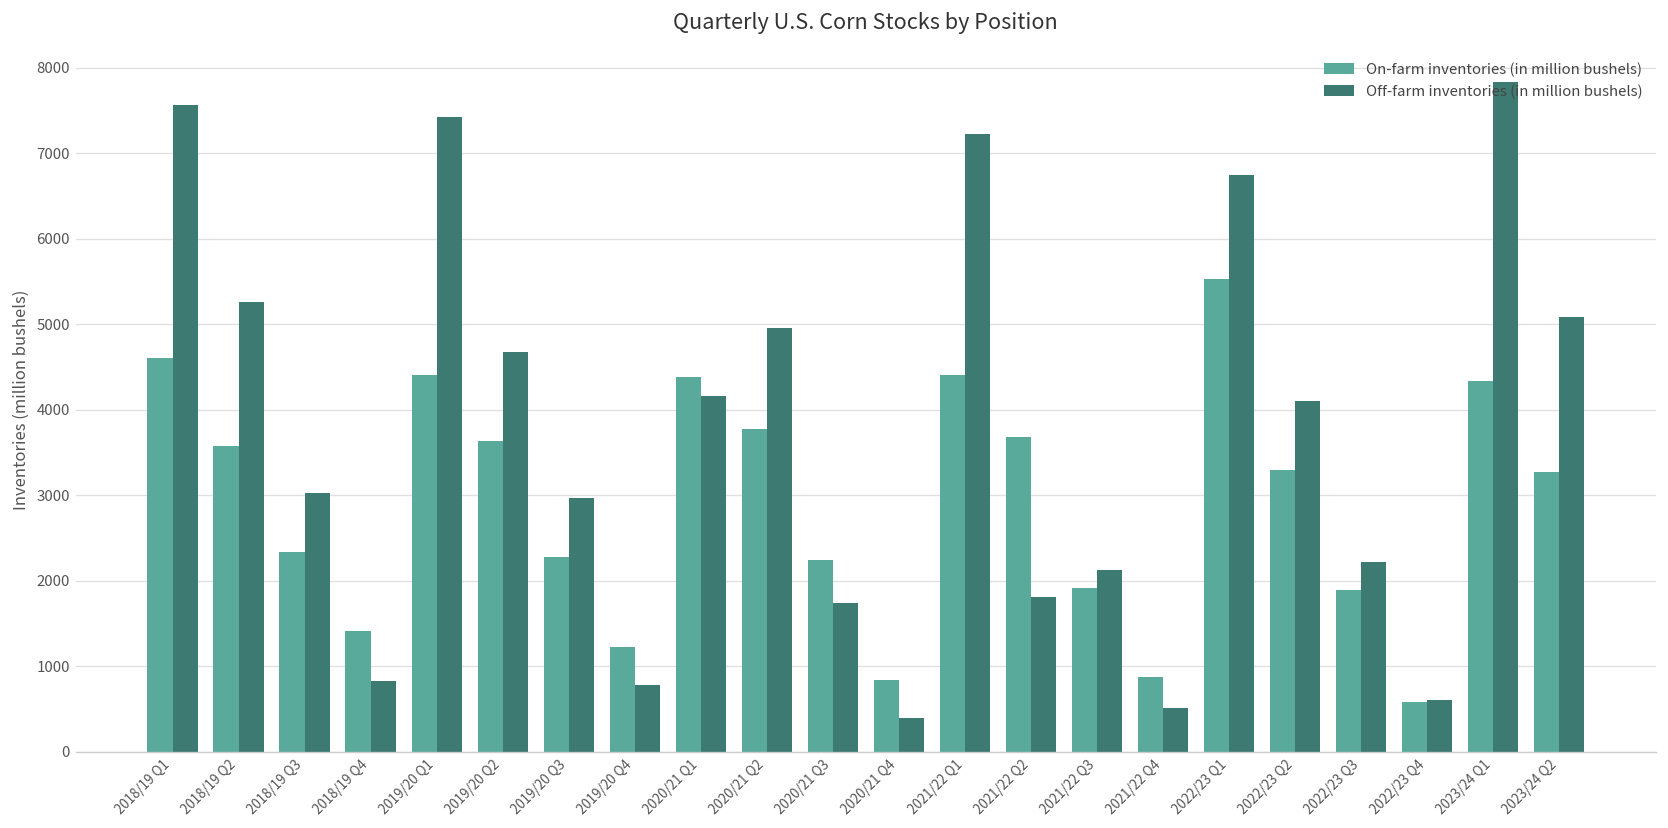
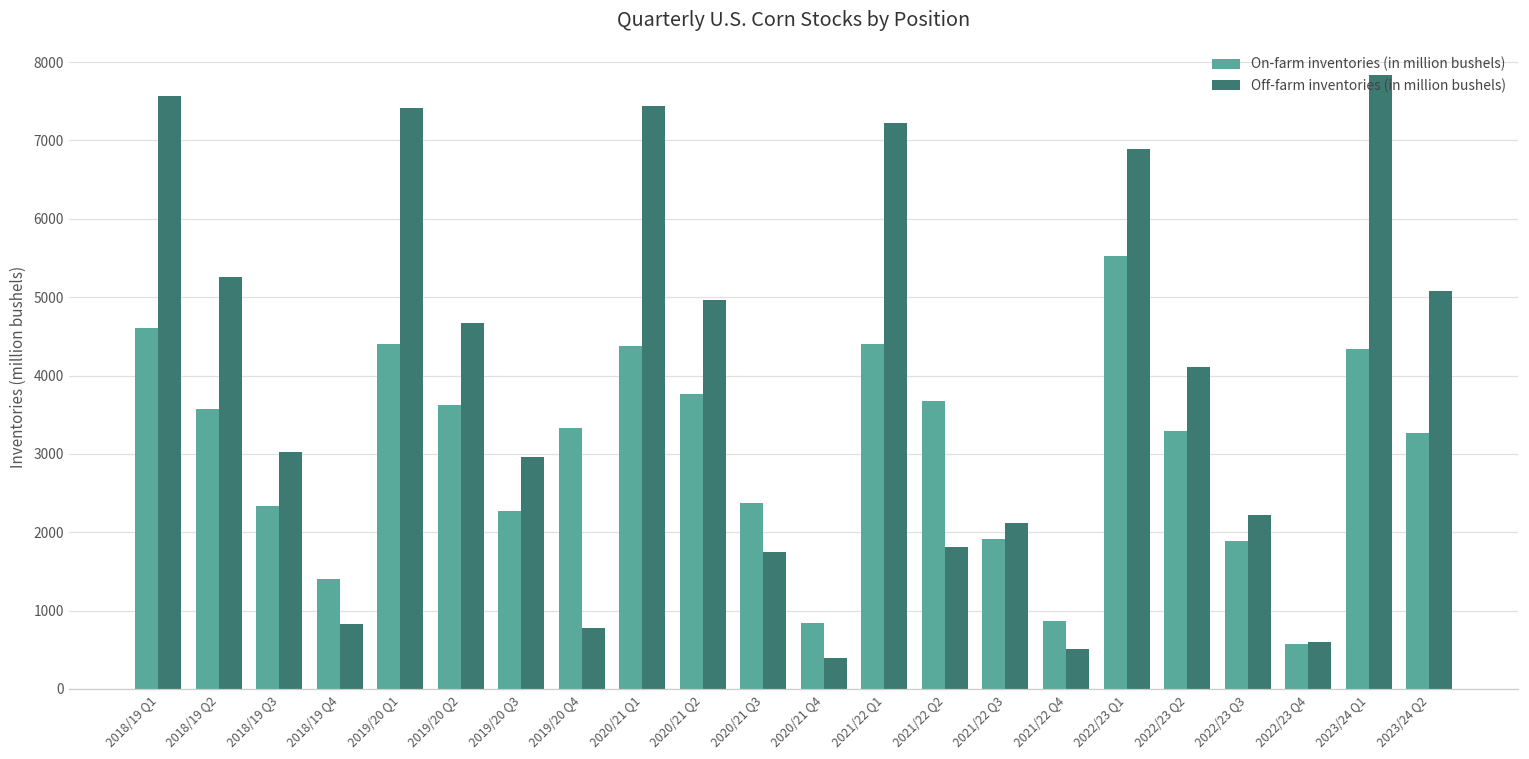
On-farm inventories (in million bushels), 2019/20 Q4: 1200 -> 3300
Off-farm inventories (in million bushels), 2020/21 Q1: 4200 -> 7400
On-farm inventories (in million bushels), 2020/21 Q3: 2200 -> 2400
Off-farm inventories (in million bushels), 2022/23 Q1: 6700 -> 6900
